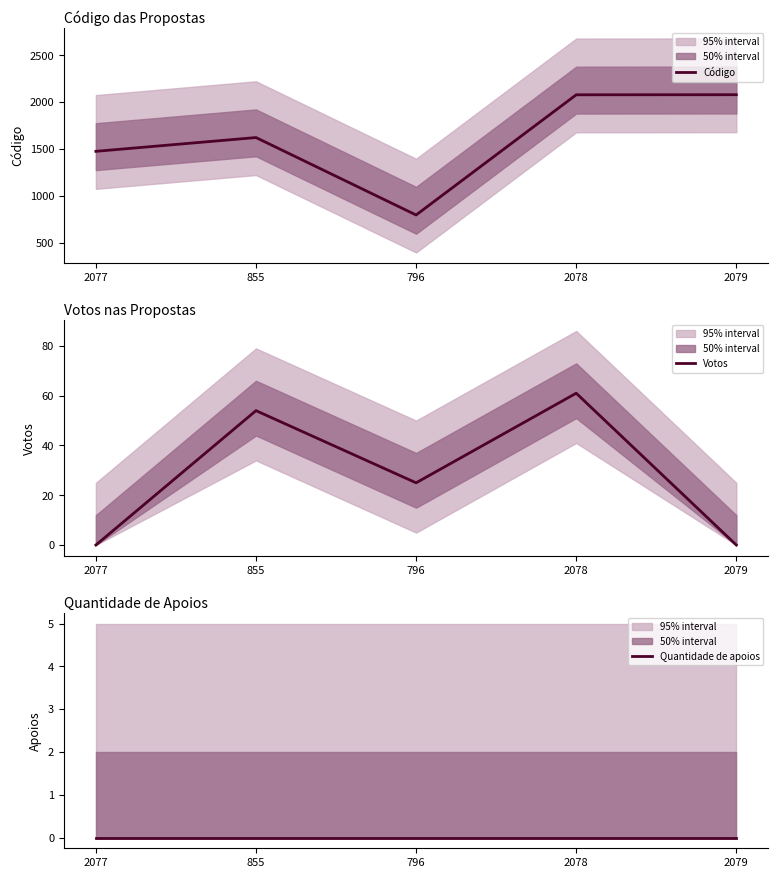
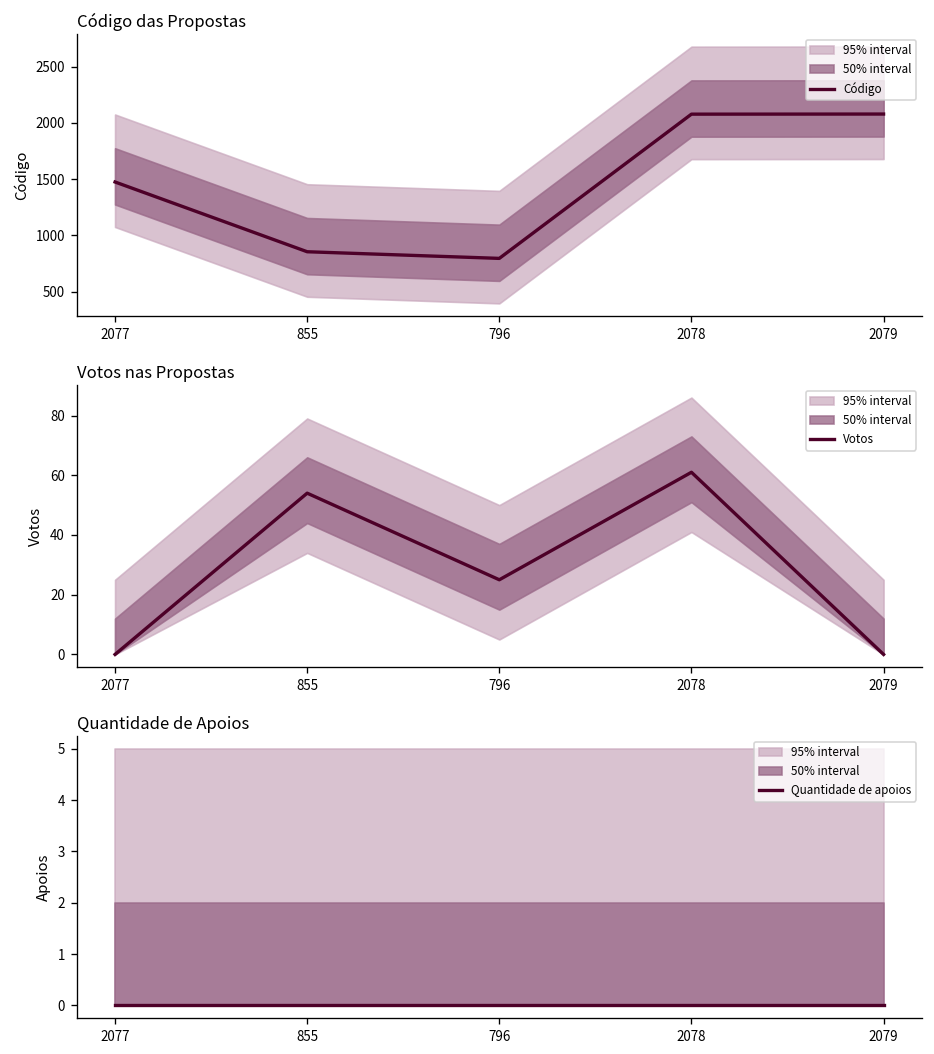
Código das Propostas, Código, 855: 1600 -> 900
